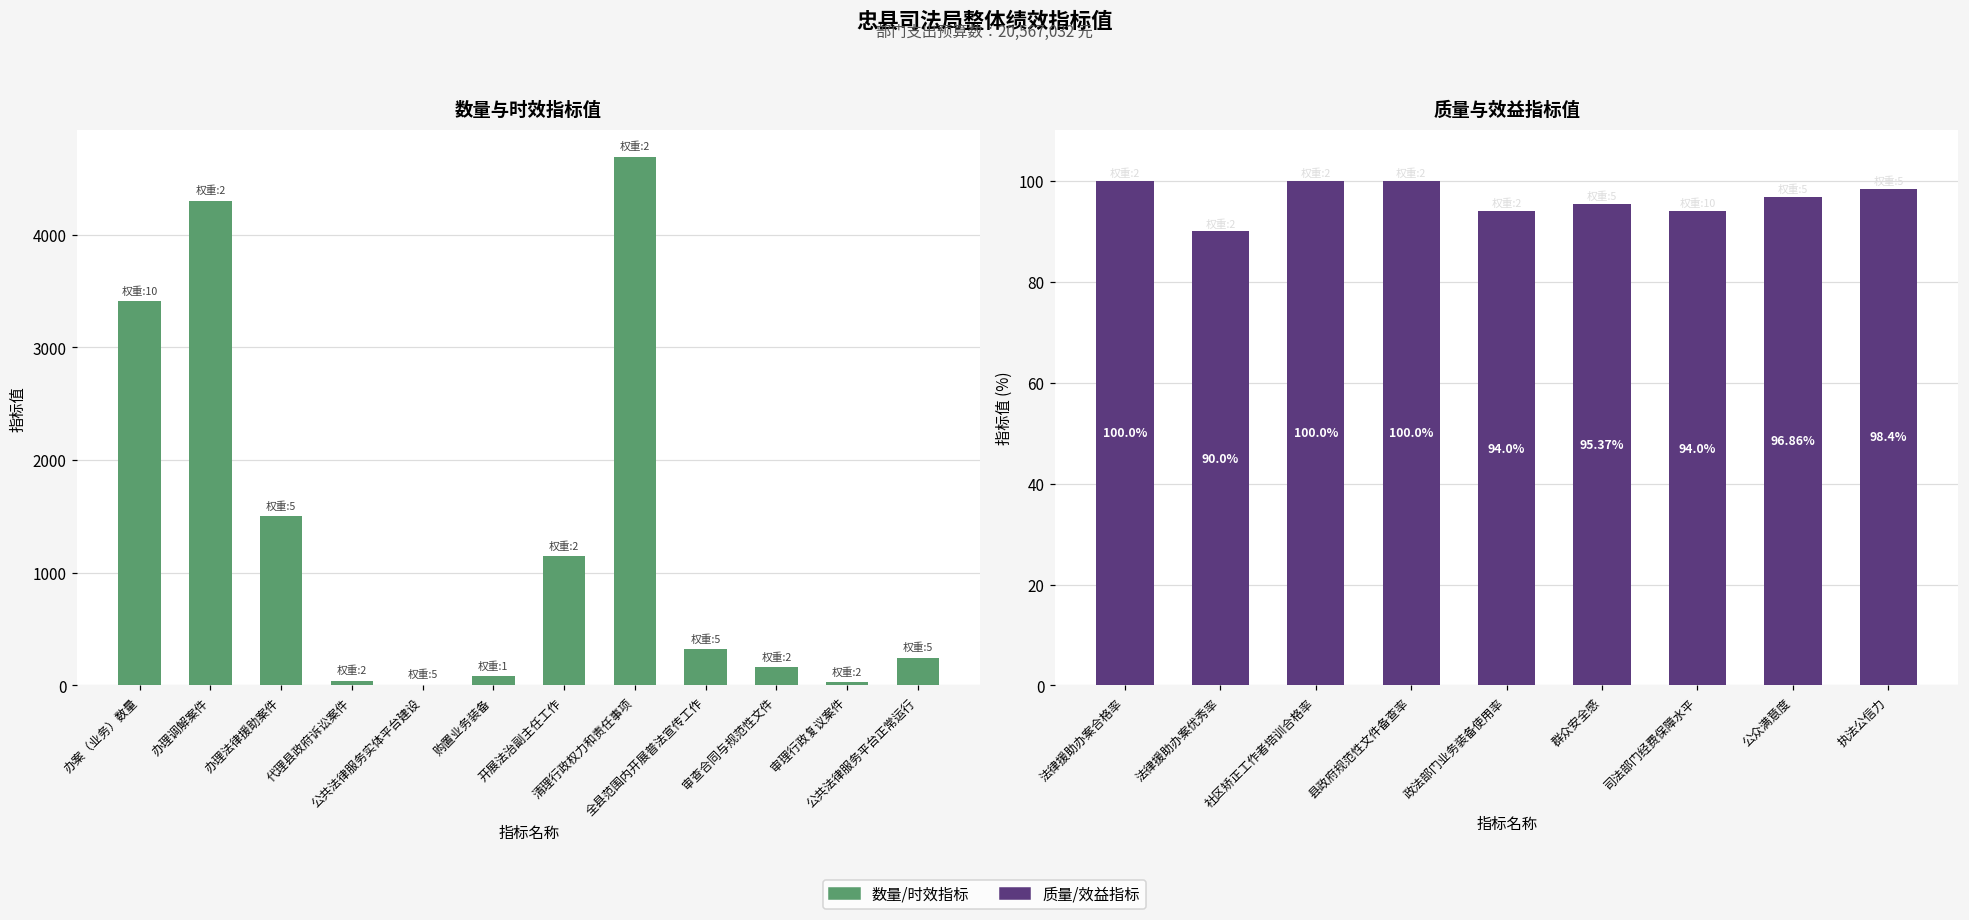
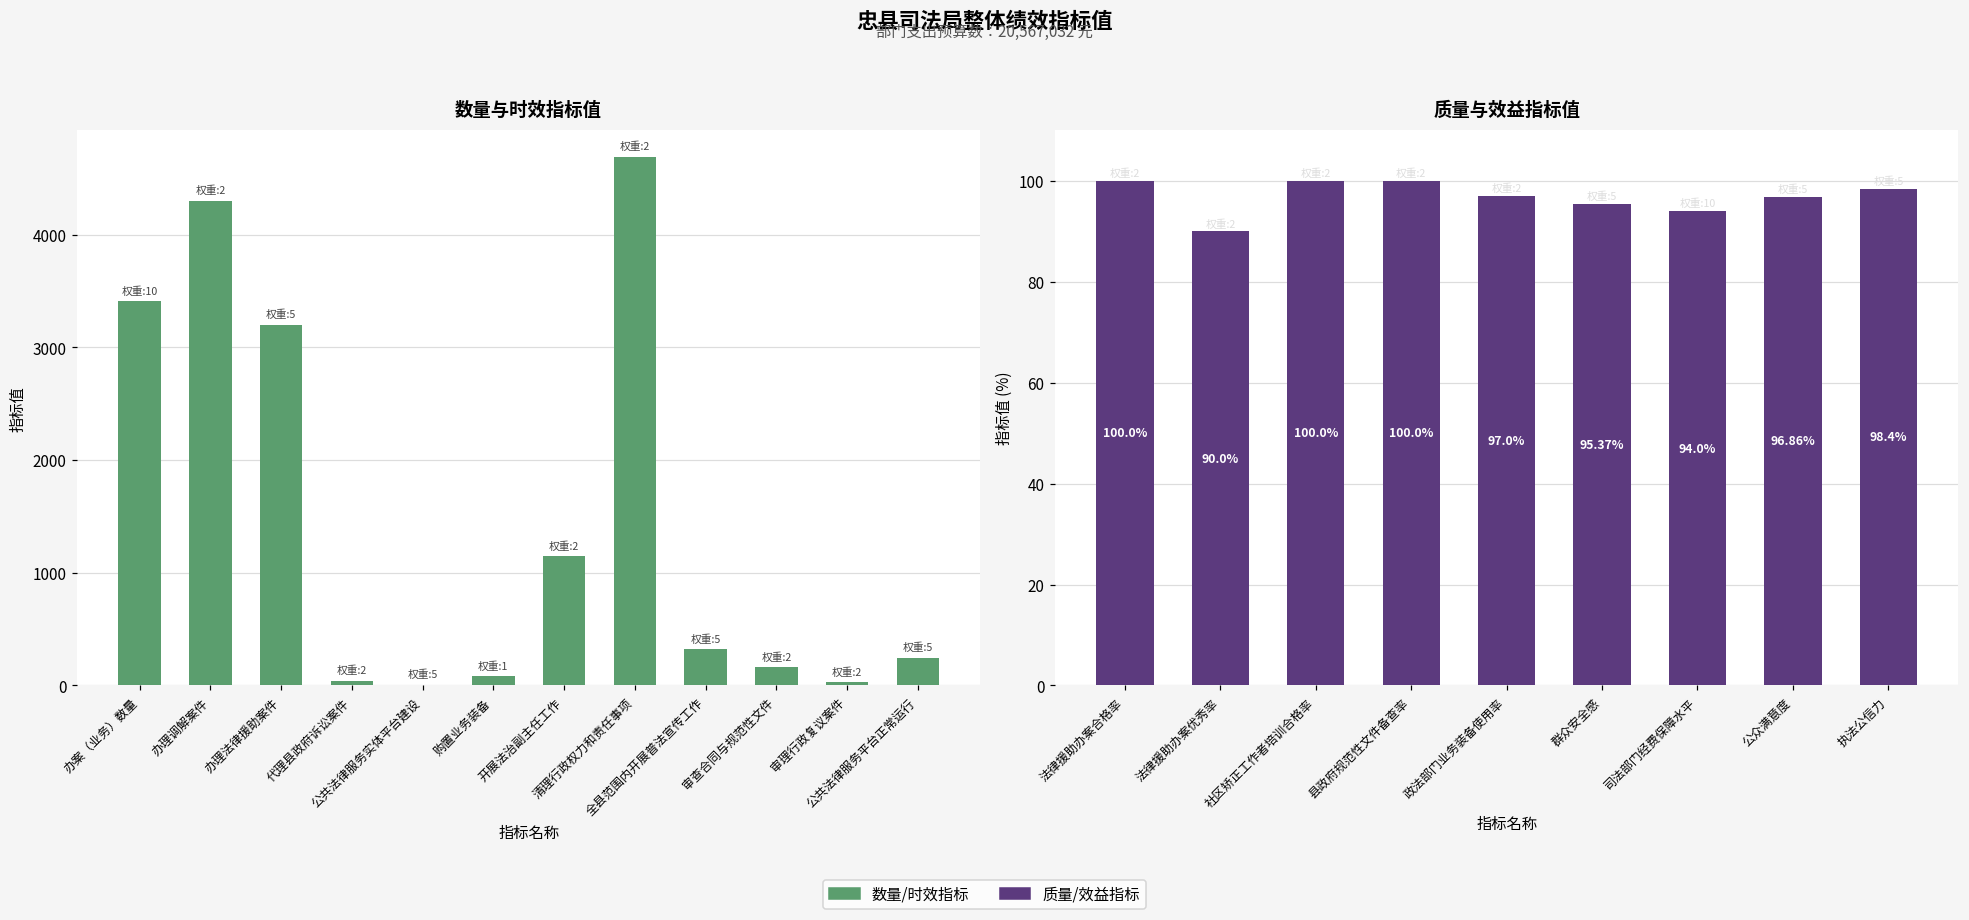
数量与时效指标值, 办理法律援助案件: 1500 -> 3200
质量与效益指标值, 政法部门业务装备使用率: 94.0% -> 97.0%
